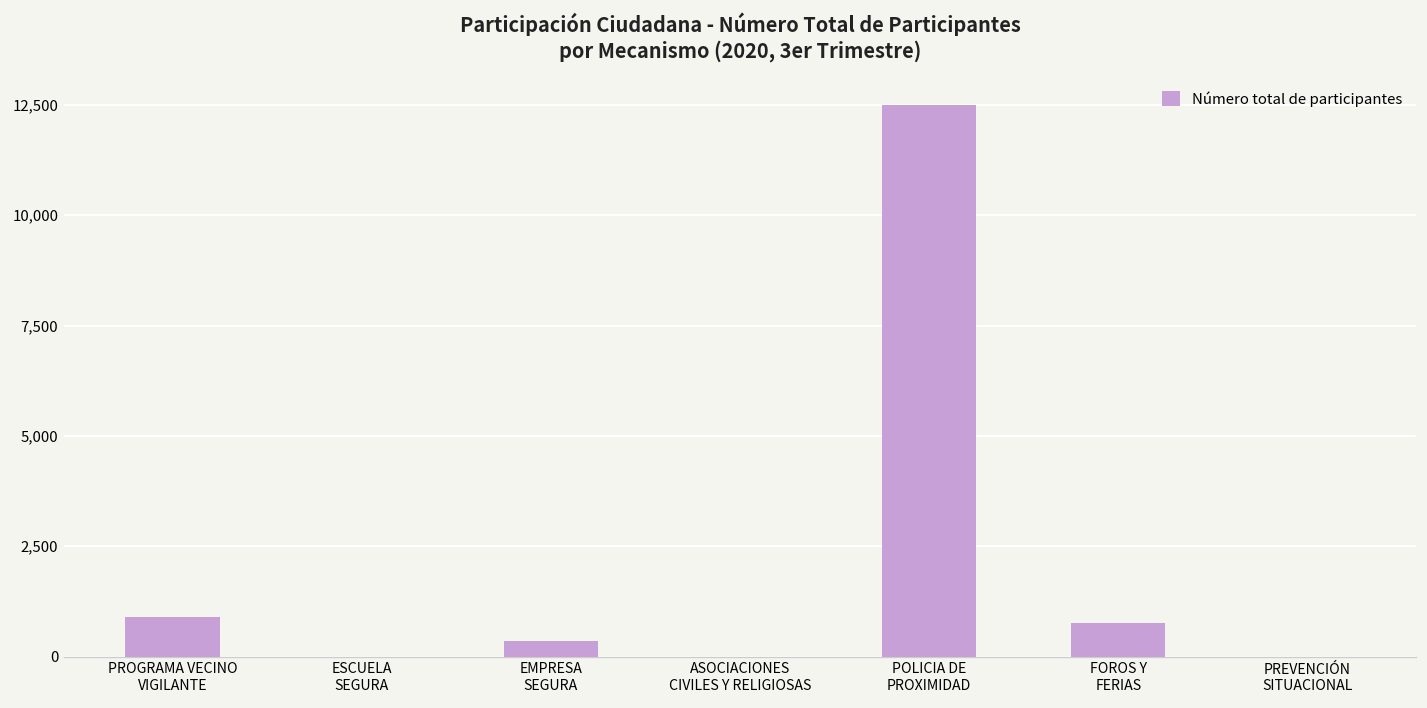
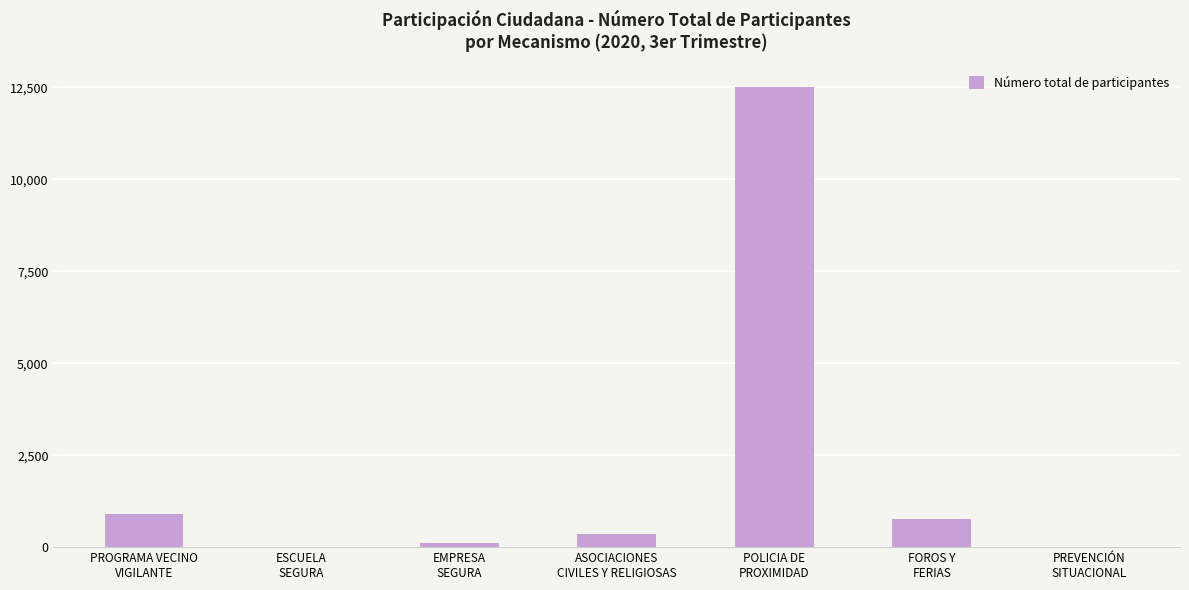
EMPRESA SEGURA: 400 -> 100
ASOCIACIONES CIVILES Y RELIGIOSAS: 0 -> 400
